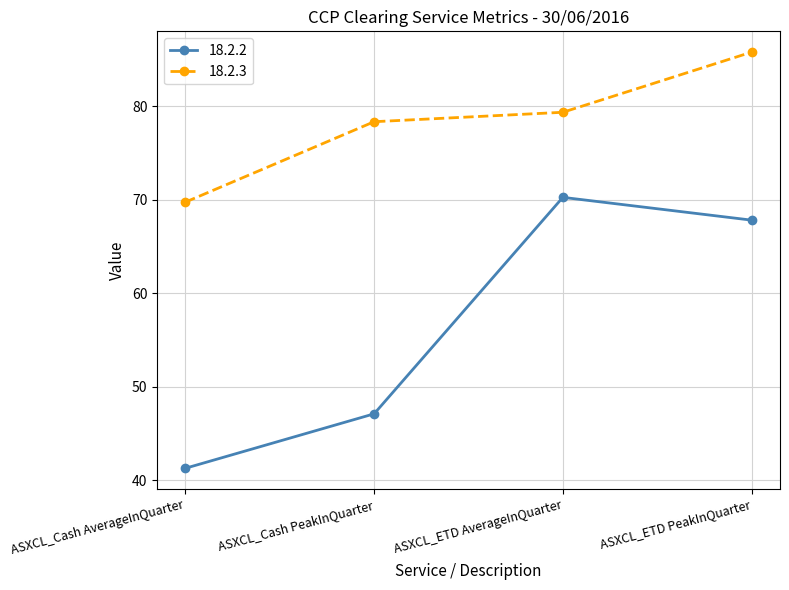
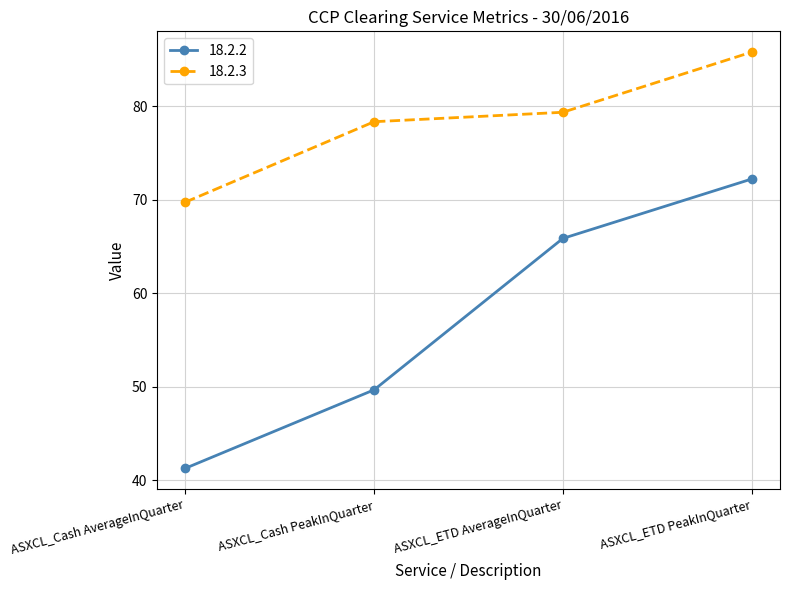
18.2.2, ASXCL_Cash PeakInQuarter: 47 -> 50
18.2.2, ASXCL_ETD AverageInQuarter: 70 -> 66
18.2.2, ASXCL_ETD PeakInQuarter: 68 -> 72
